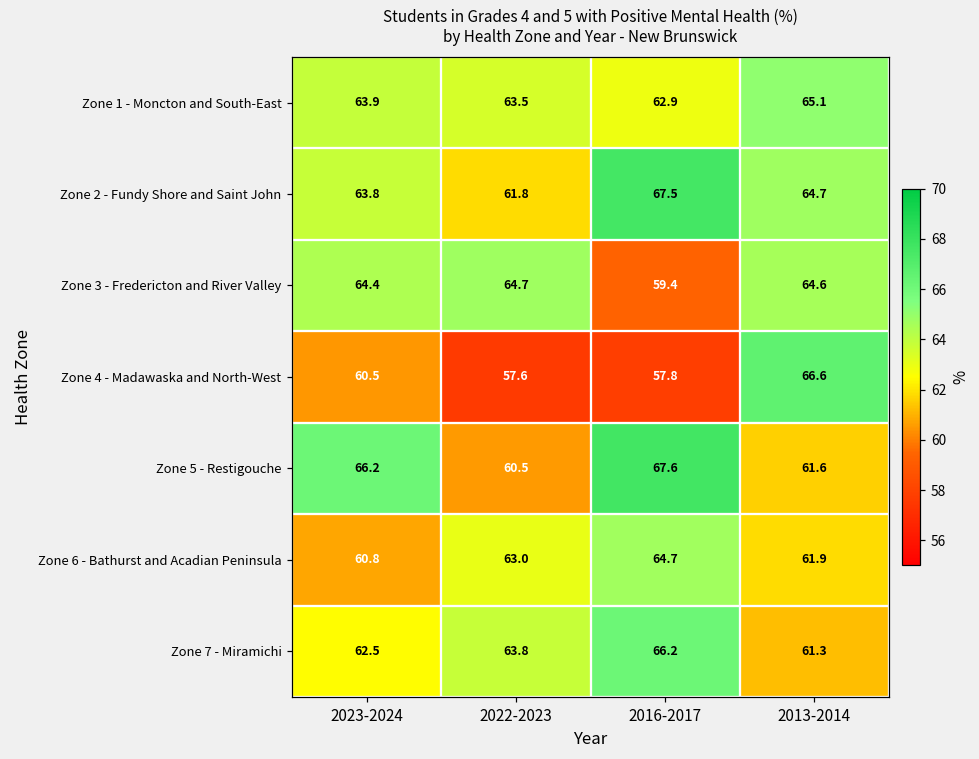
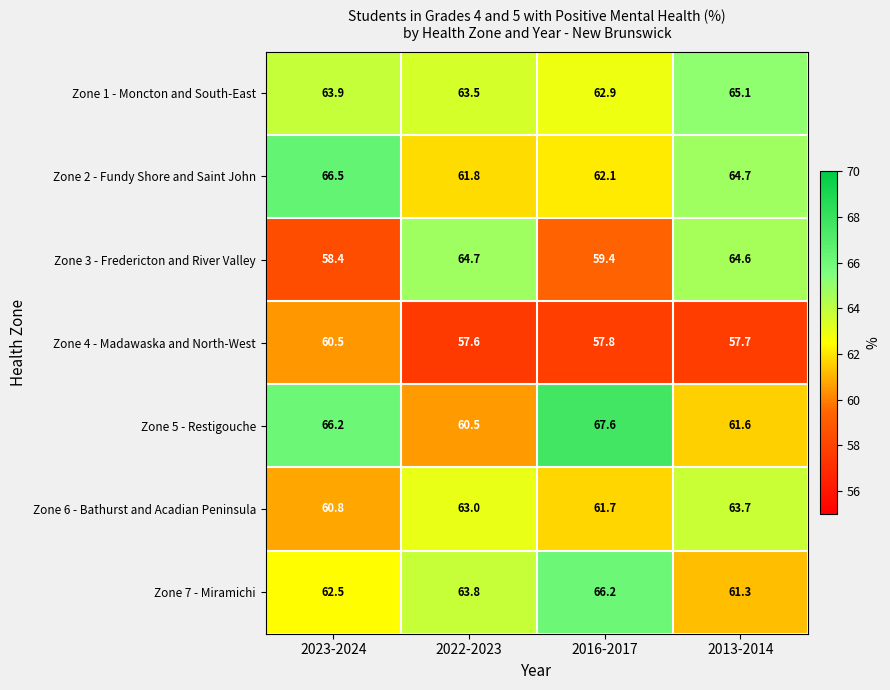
Zone 2 - Fundy Shore and Saint John, 2023-2024: 63.8 -> 66.5
Zone 2 - Fundy Shore and Saint John, 2016-2017: 67.5 -> 62.1
Zone 3 - Fredericton and River Valley, 2023-2024: 64.4 -> 58.4
Zone 4 - Madawaska and North-West, 2013-2014: 66.6 -> 57.7
Zone 6 - Bathurst and Acadian Peninsula, 2016-2017: 64.7 -> 61.7
Zone 6 - Bathurst and Acadian Peninsula, 2013-2014: 61.9 -> 63.7
